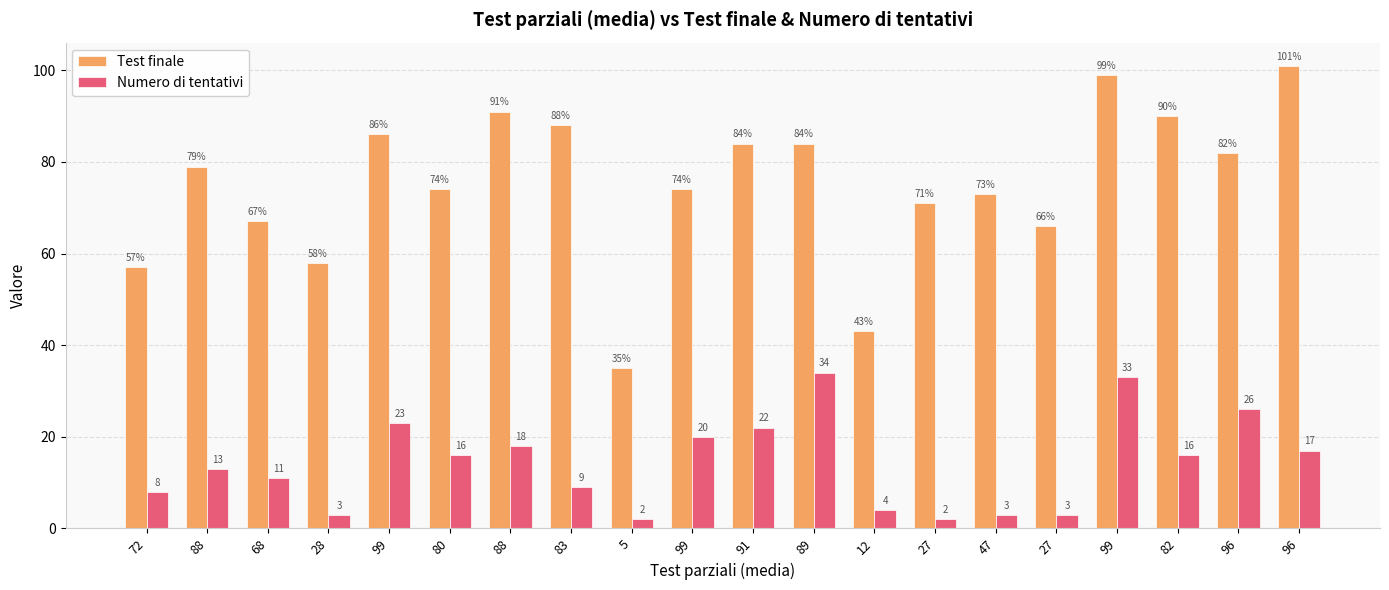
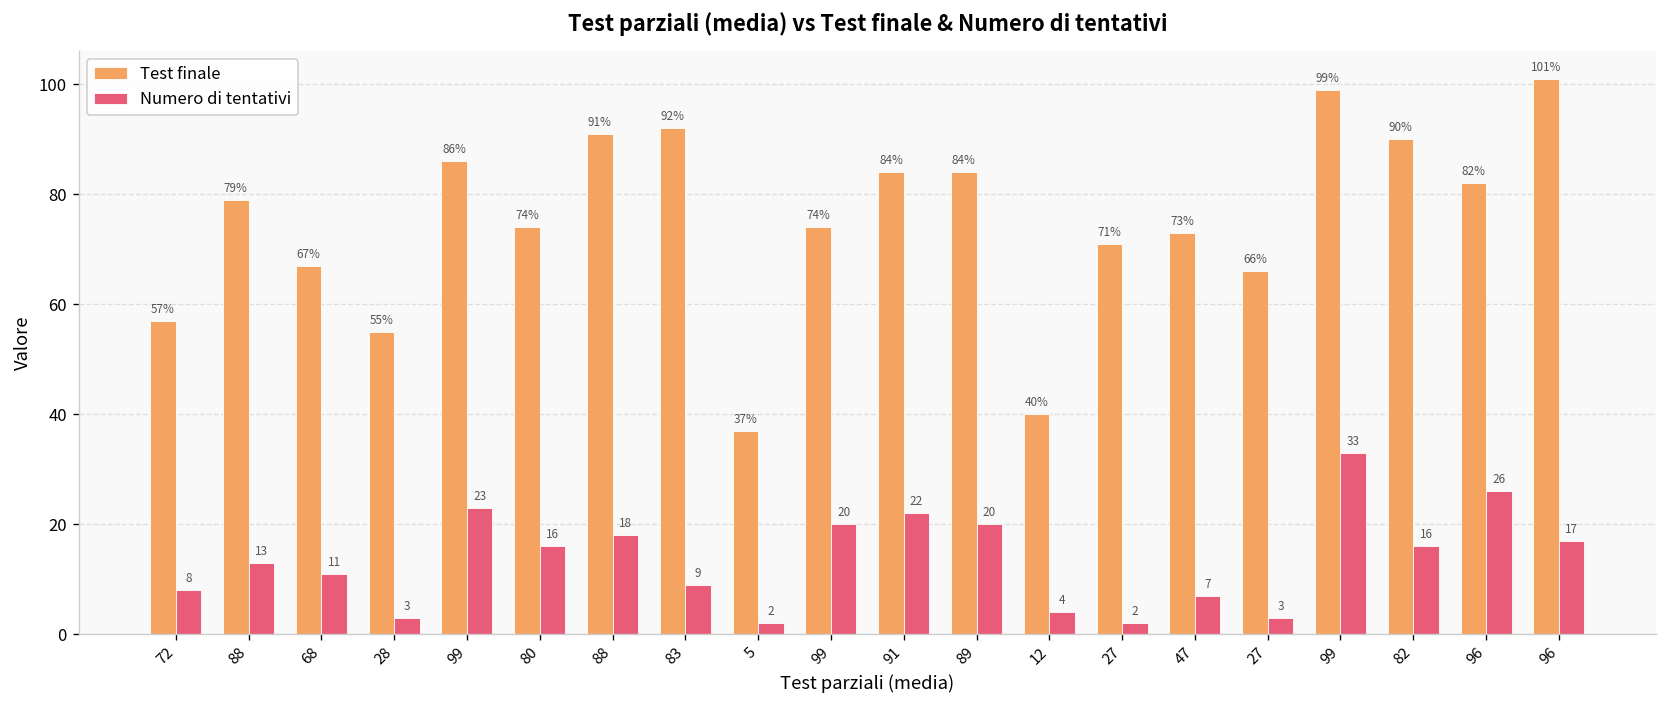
Test finale, 28: 58% -> 55%
Test finale, 83: 88% -> 92%
Test finale, 5: 35% -> 37%
Numero di tentativi, 89: 34 -> 20
Test finale, 12: 43% -> 40%
Numero di tentativi, 47: 3 -> 7
